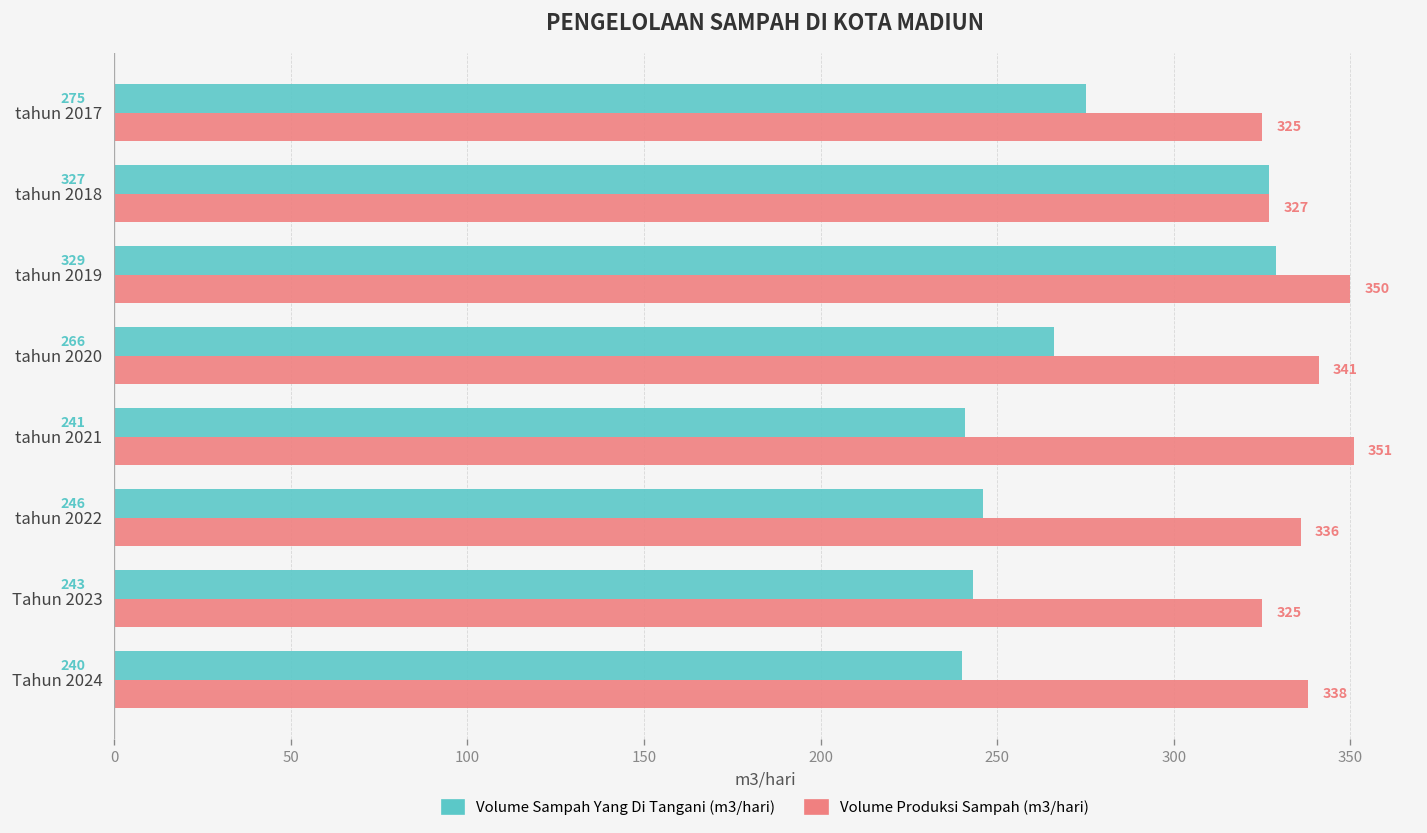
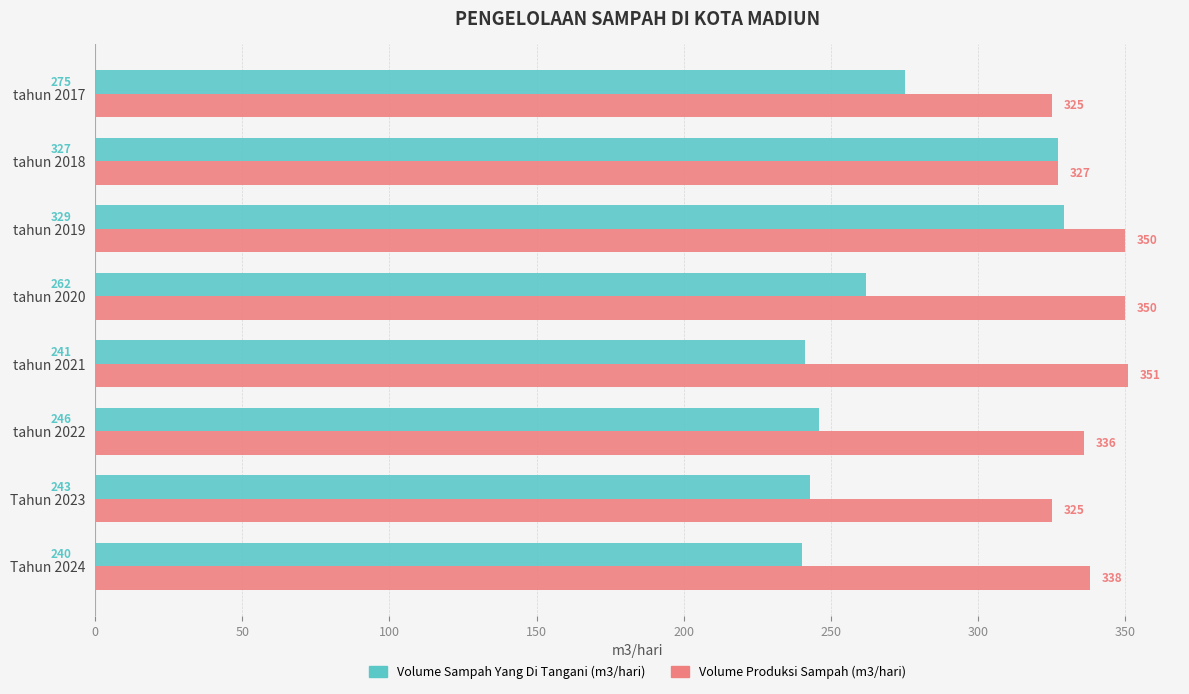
Volume Sampah Yang Di Tangani (m3/hari), tahun 2020: 266 -> 262
Volume Produksi Sampah (m3/hari), tahun 2020: 341 -> 350
